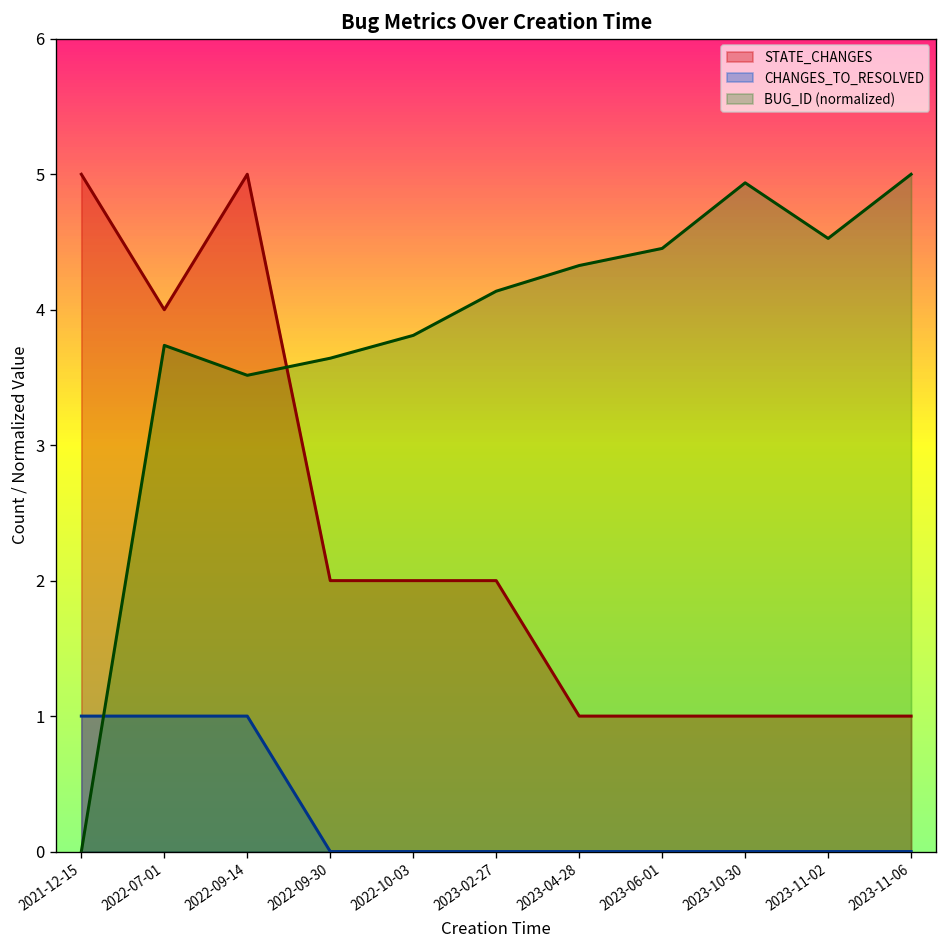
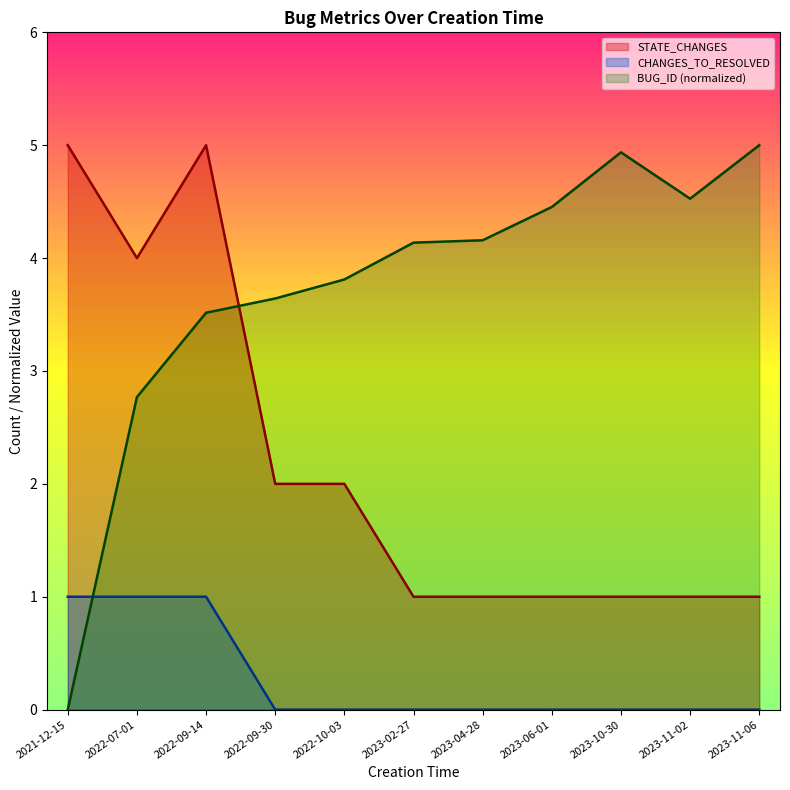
BUG_ID (normalized), 2022-07-01: 3.74 -> 2.77
STATE_CHANGES, 2023-02-27: 2 -> 1
BUG_ID (normalized), 2023-04-28: 4.33 -> 4.16
